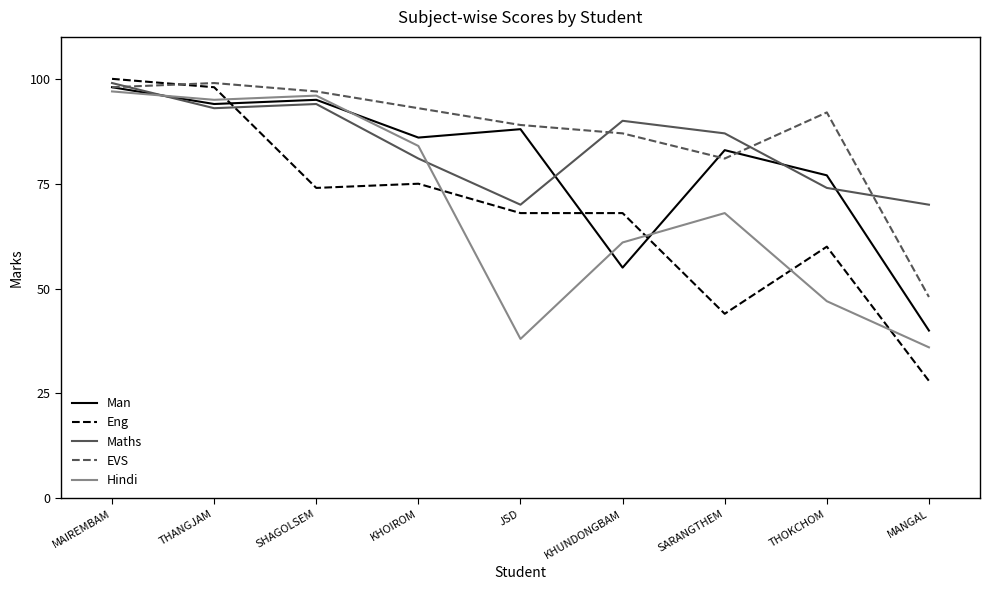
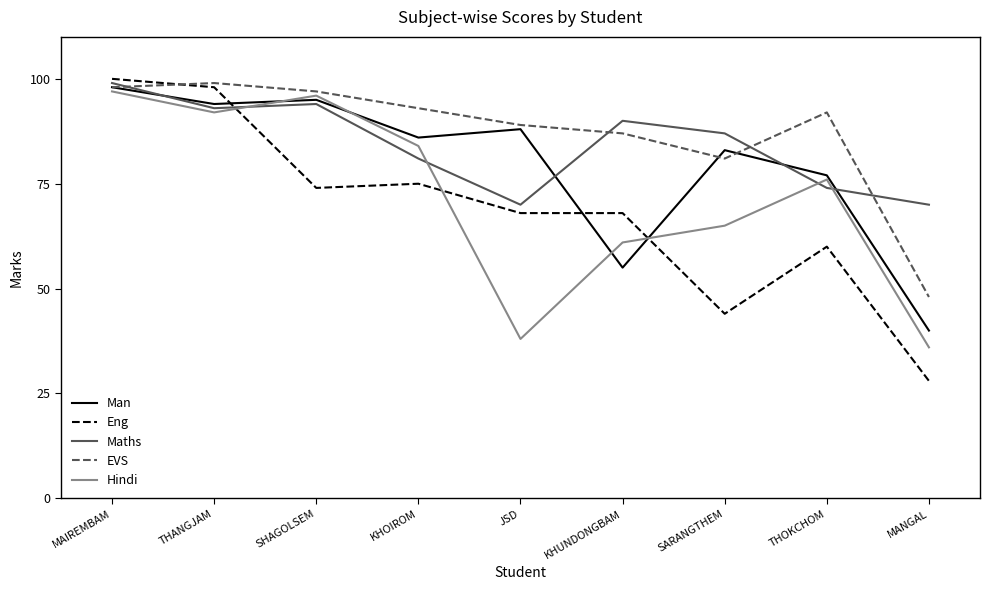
Hindi, THANGJAM: 95 -> 92
Hindi, SARANGTHEM: 68 -> 65
Hindi, THOKCHOM: 47 -> 76
